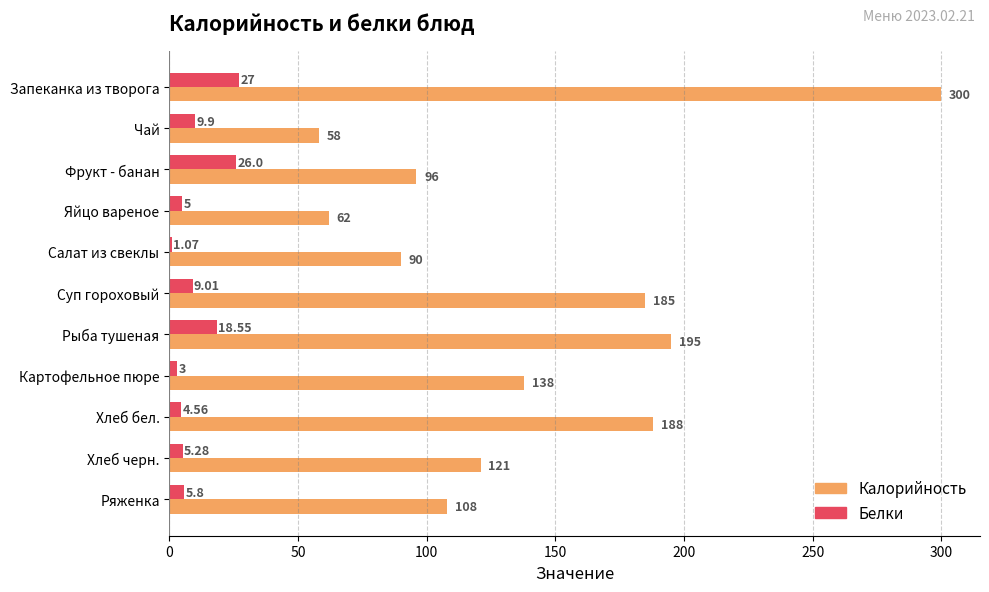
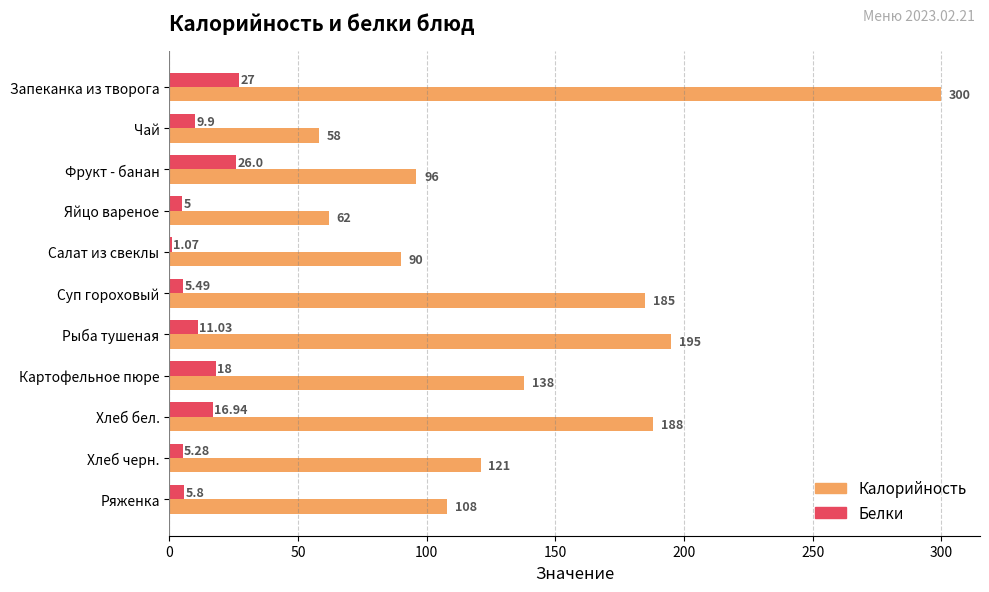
Белки, Суп гороховый: 9.01 -> 5.49
Белки, Рыба тушеная: 18.55 -> 11.03
Белки, Картофельное пюре: 3 -> 18
Белки, Хлеб бел.: 4.56 -> 16.94
